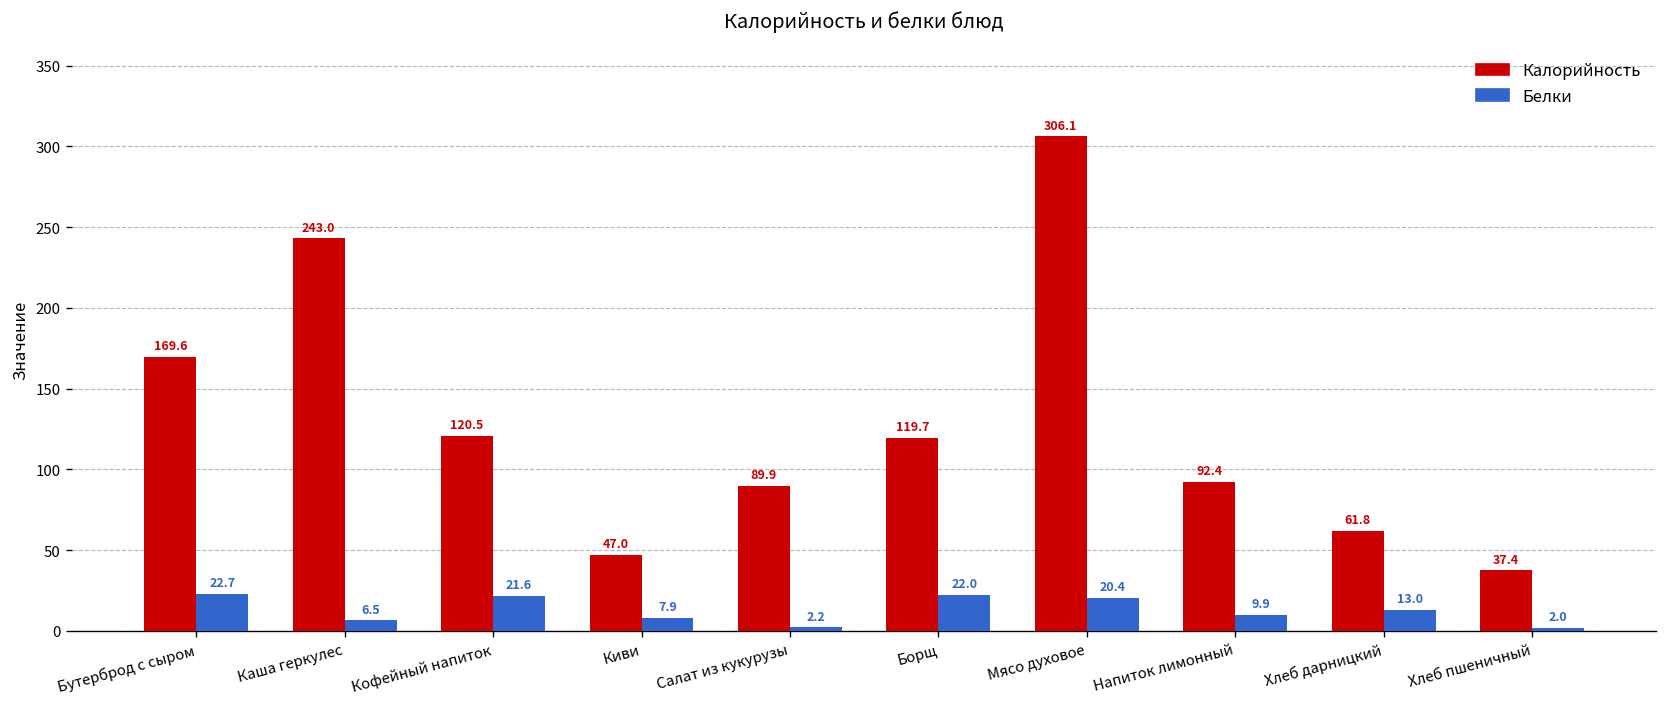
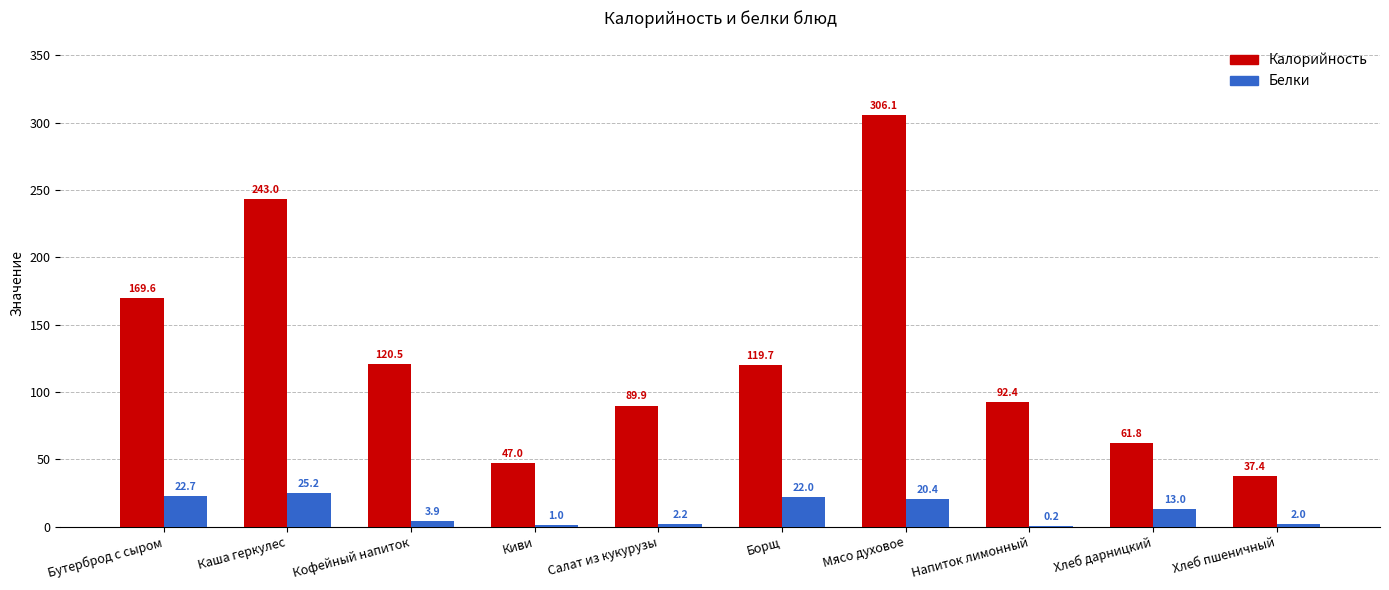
Белки, Каша геркулес: 6.5 -> 25.2
Белки, Кофейный напиток: 21.6 -> 3.9
Белки, Киви: 7.9 -> 1.0
Белки, Напиток лимонный: 9.9 -> 0.2
